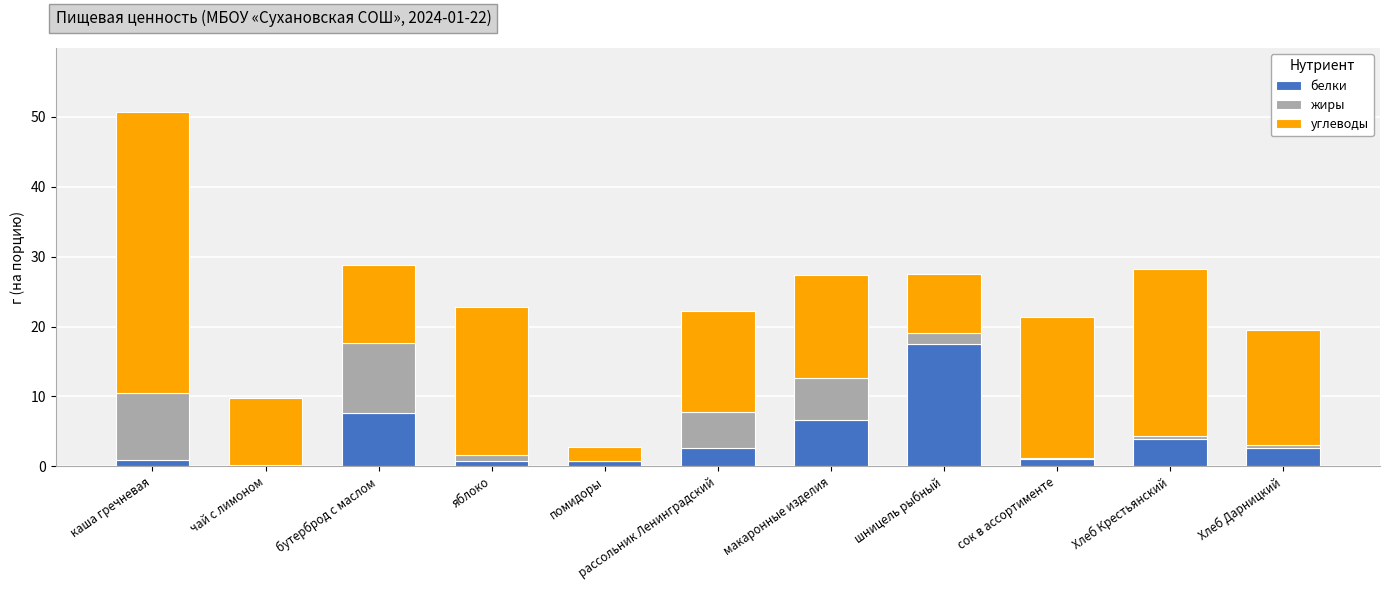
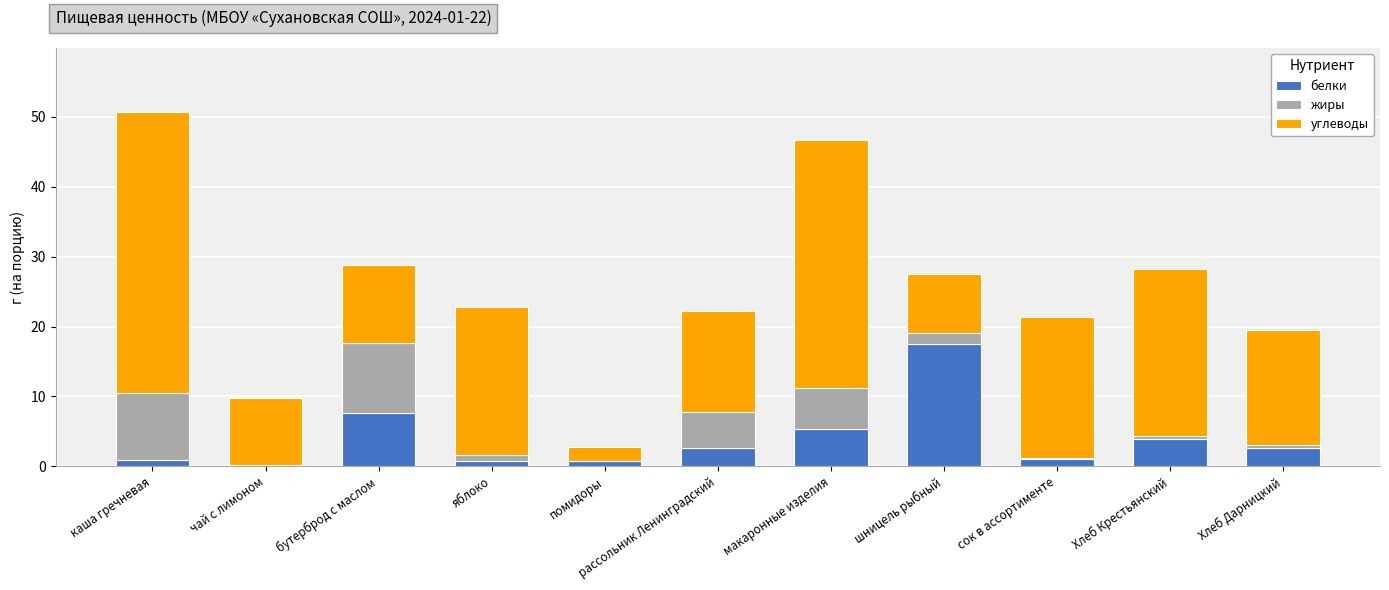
белки, макаронные изделия: 7 -> 5
углеводы, макаронные изделия: 15 -> 35
